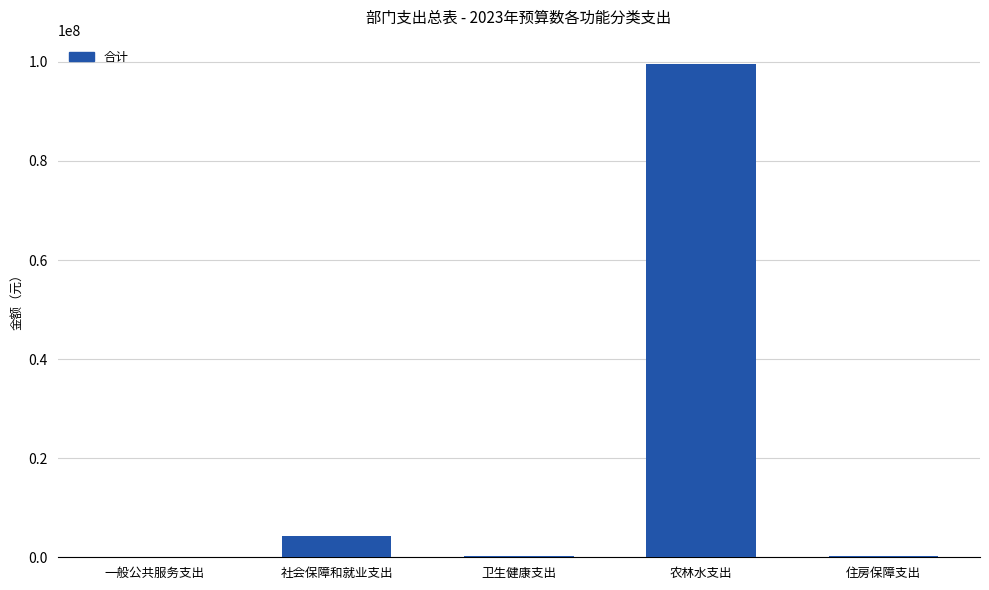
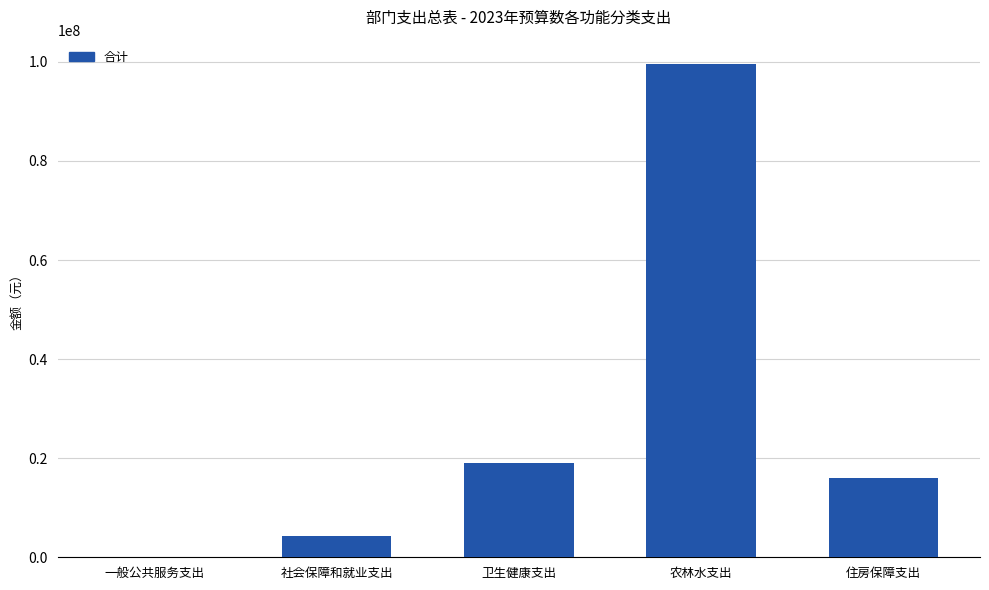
卫生健康支出: 0 -> 19000000
住房保障支出: 0 -> 16000000
